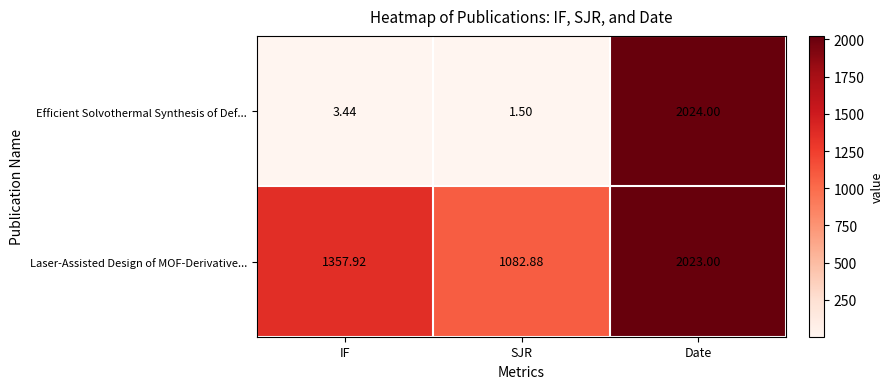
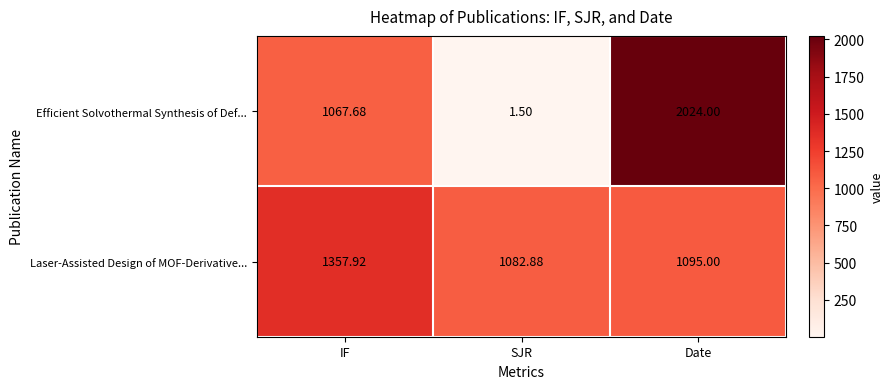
Efficient Solvothermal Synthesis of Def..., IF: 3.44 -> 1067.68
Laser-Assisted Design of MOF-Derivative..., Date: 2023.00 -> 1095.00
